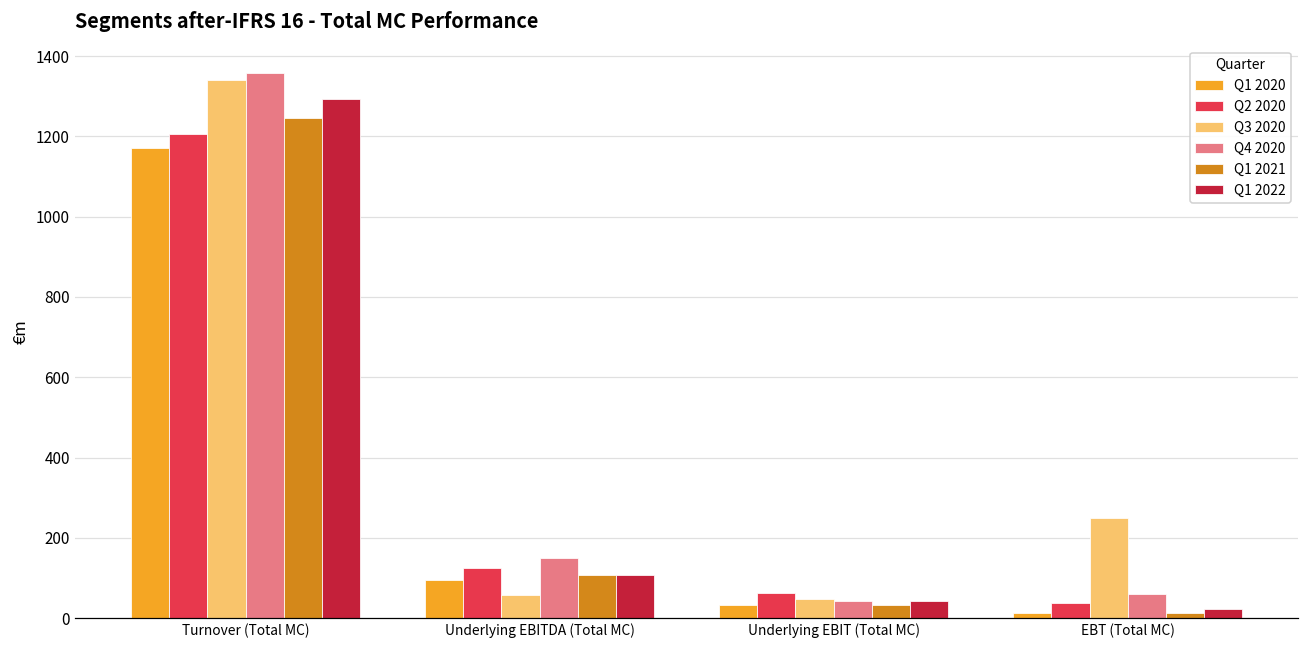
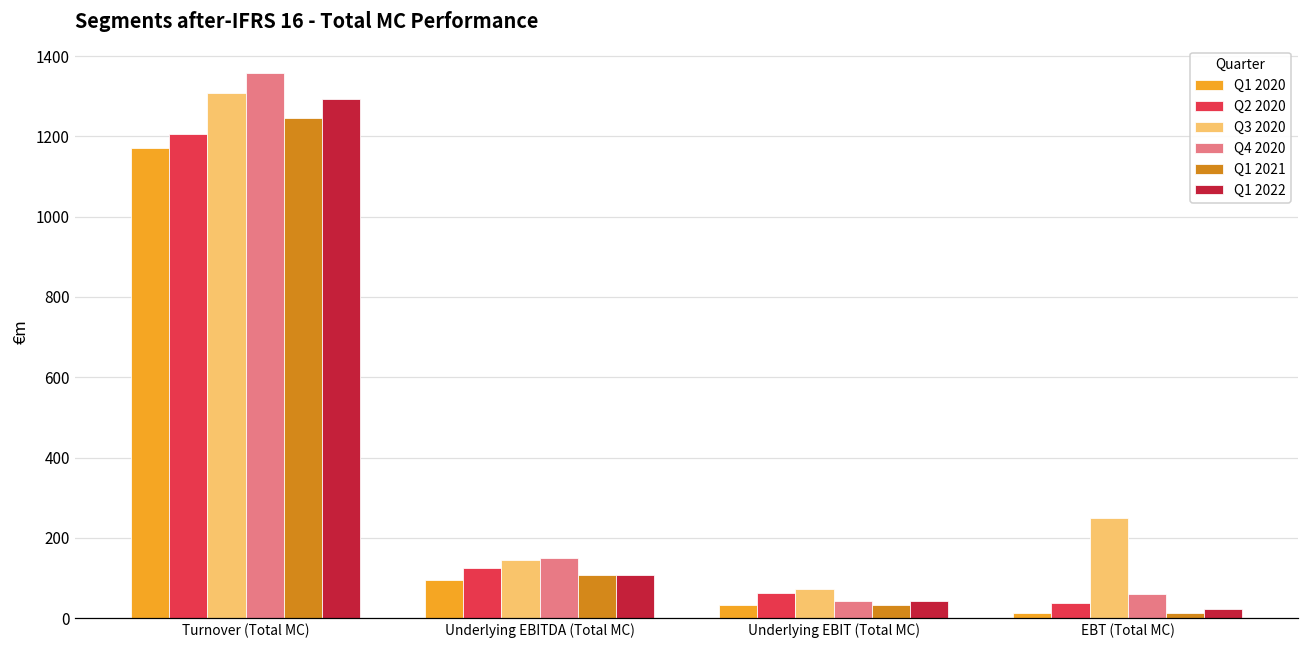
Q3 2020, Turnover (Total MC): 1340 -> 1310
Q3 2020, Underlying EBITDA (Total MC): 60 -> 140
Q3 2020, Underlying EBIT (Total MC): 50 -> 70
